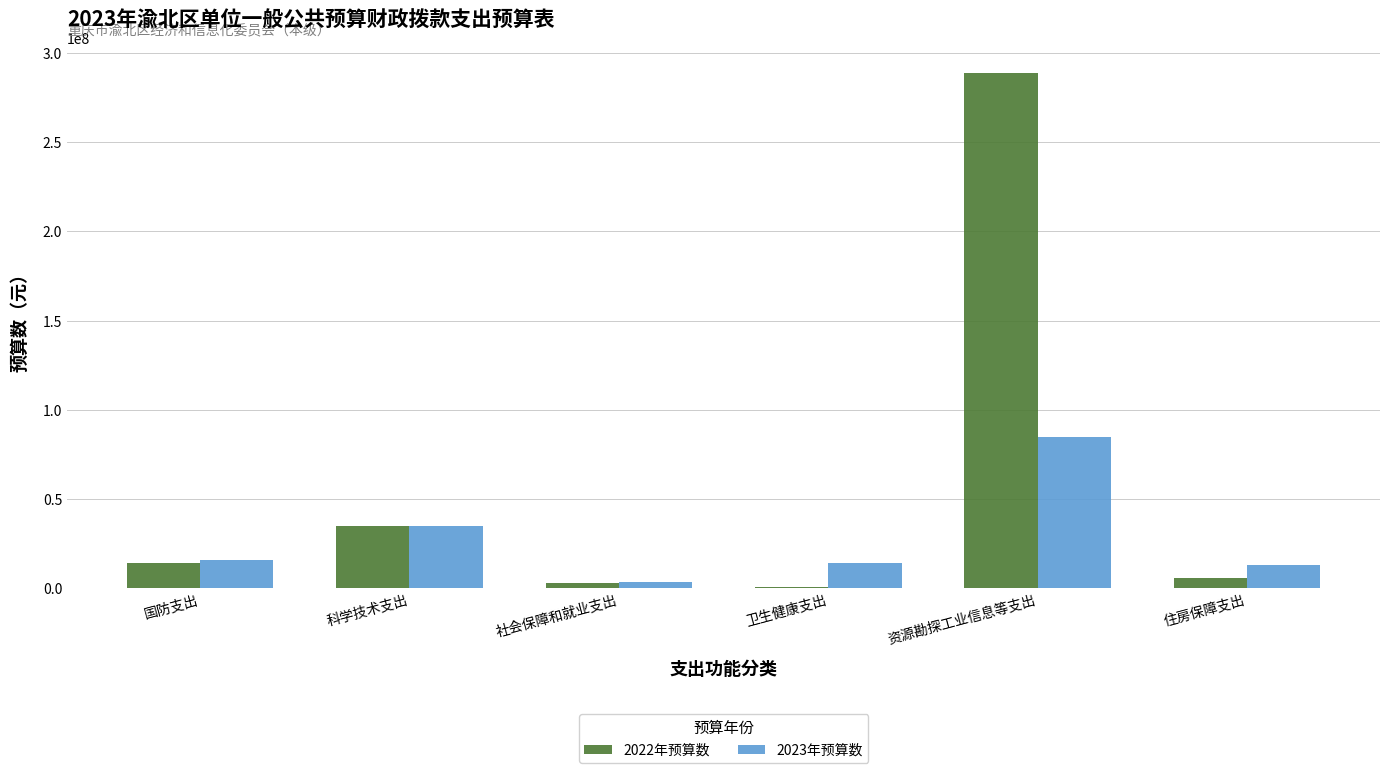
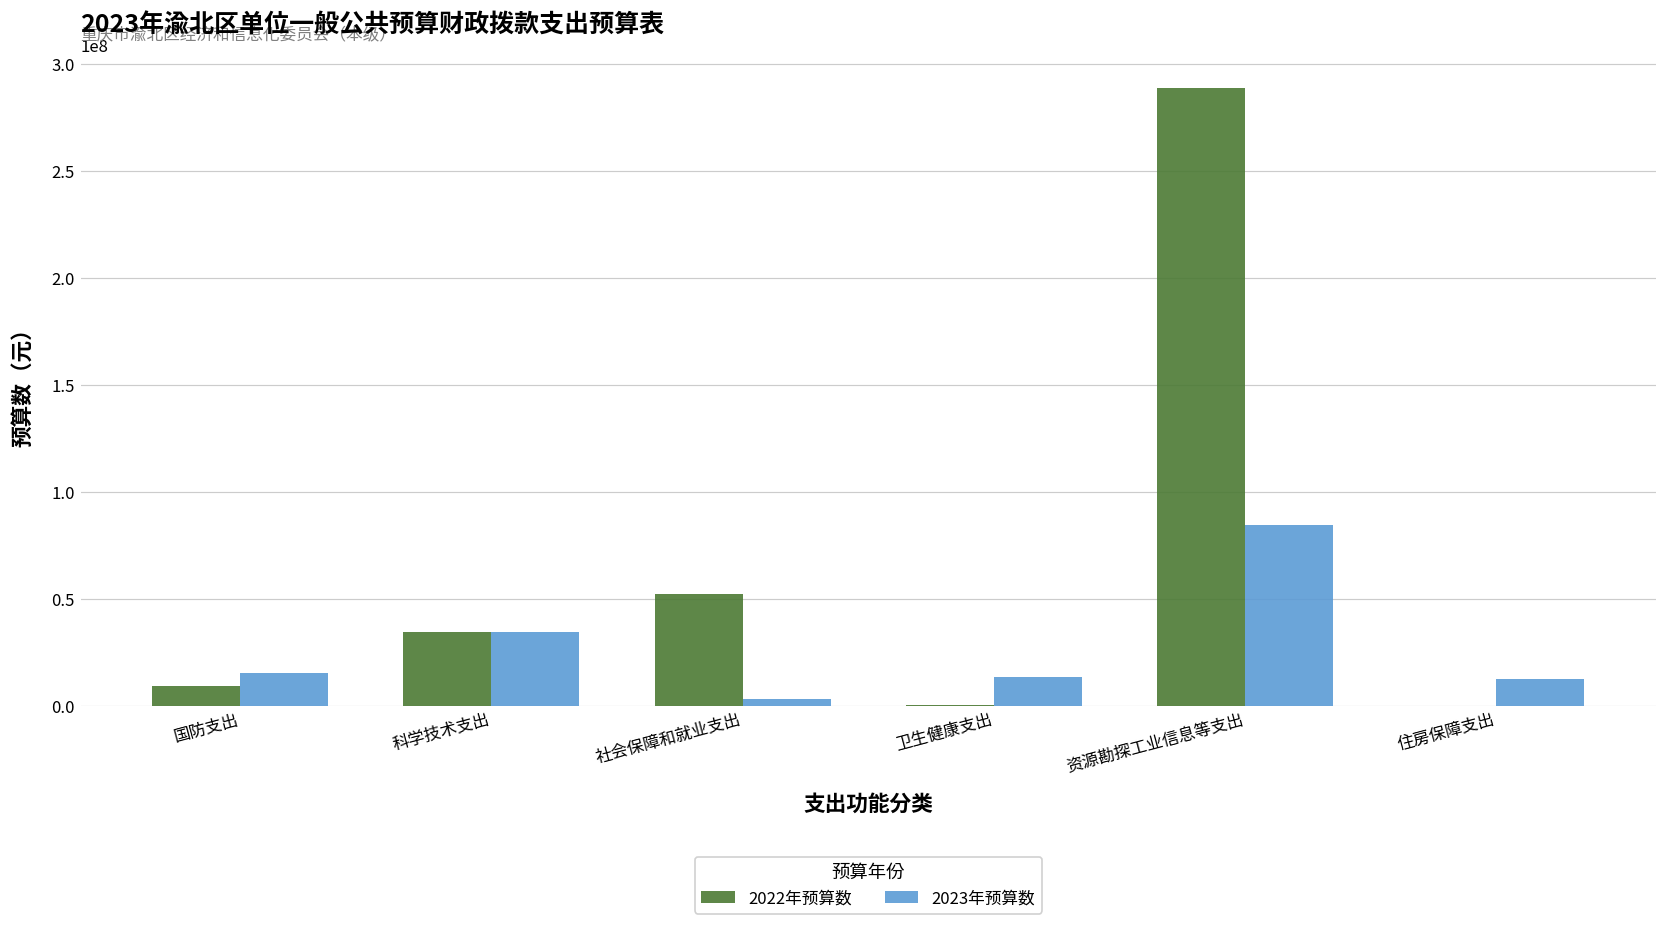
2022年预算数, 国防支出: 14000000 -> 9000000
2022年预算数, 社会保障和就业支出: 3000000 -> 52000000
2022年预算数, 住房保障支出: 6000000 -> 0
